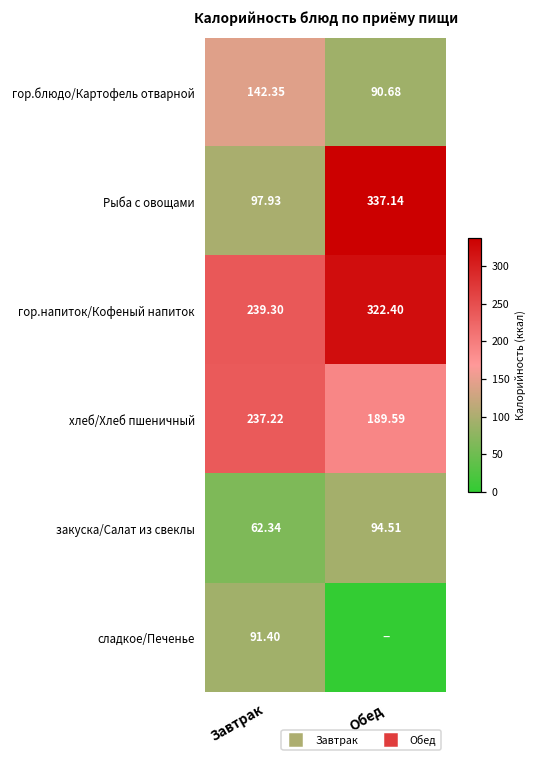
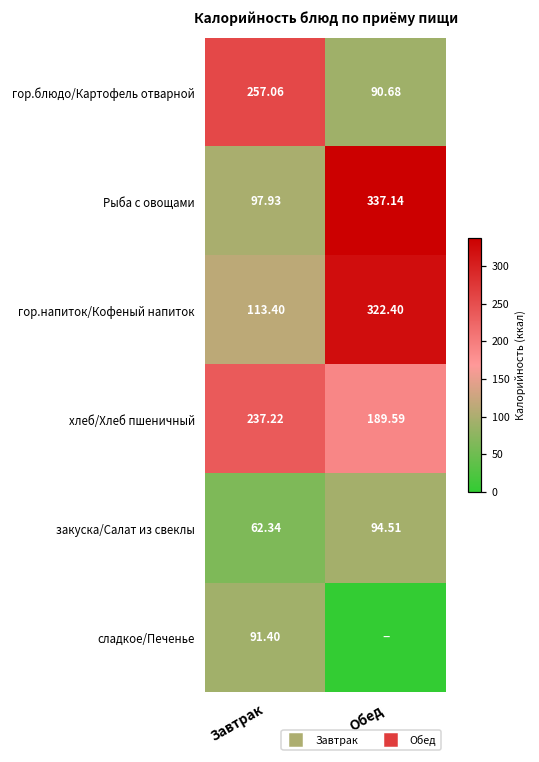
гор.блюдо/Картофель отварной, Завтрак: 142.35 -> 257.06
гор.напиток/Кофеный напиток, Завтрак: 239.30 -> 113.40
